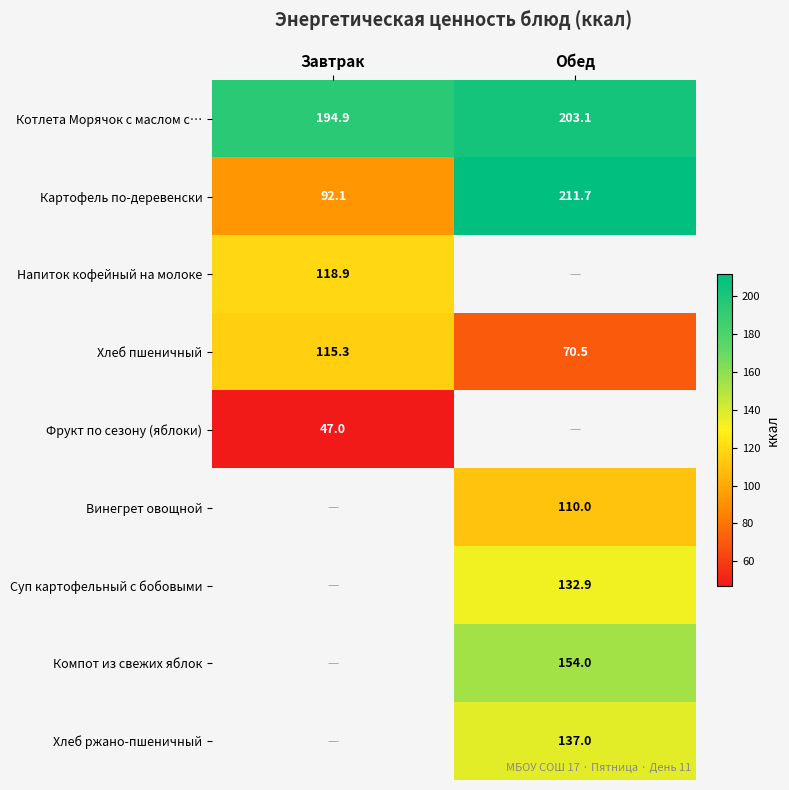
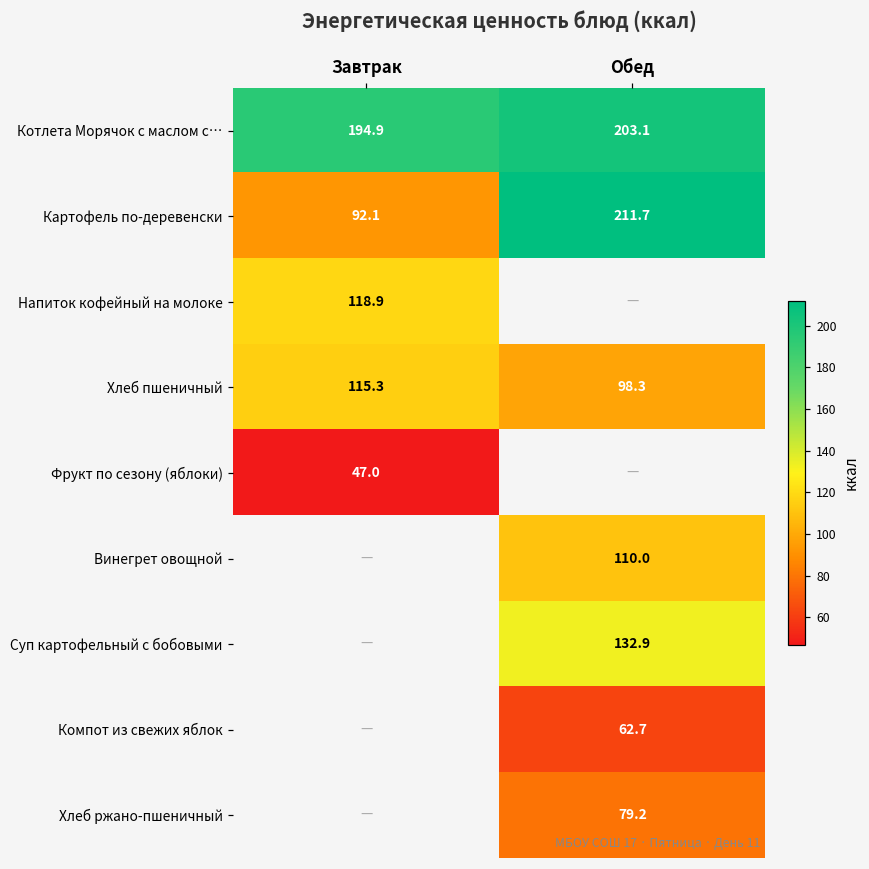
Хлеб пшеничный, Обед: 70.5 -> 98.3
Компот из свежих яблок, Обед: 154.0 -> 62.7
Хлеб ржано-пшеничный, Обед: 137.0 -> 79.2
